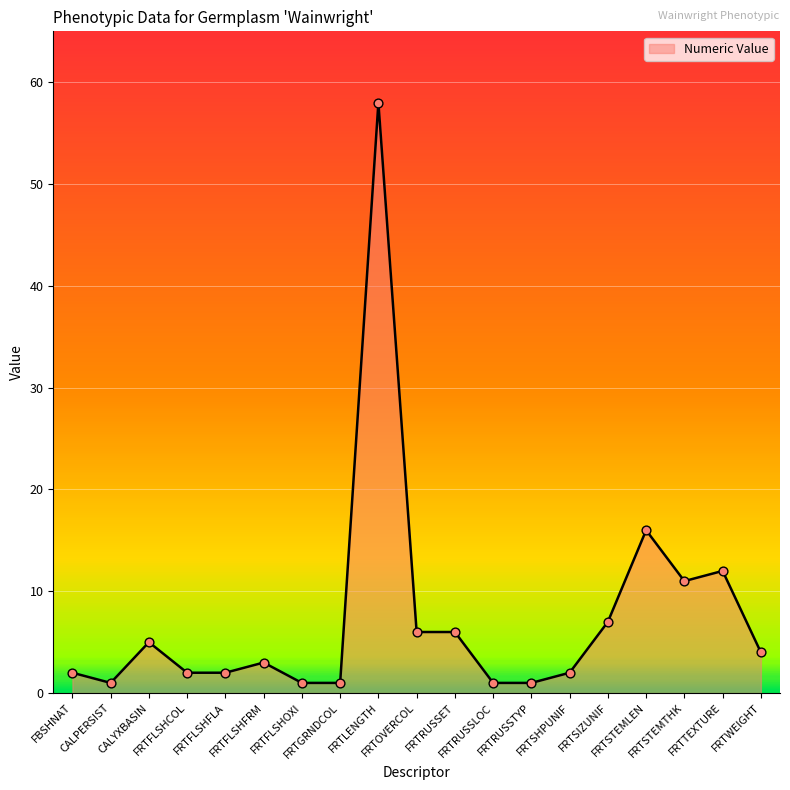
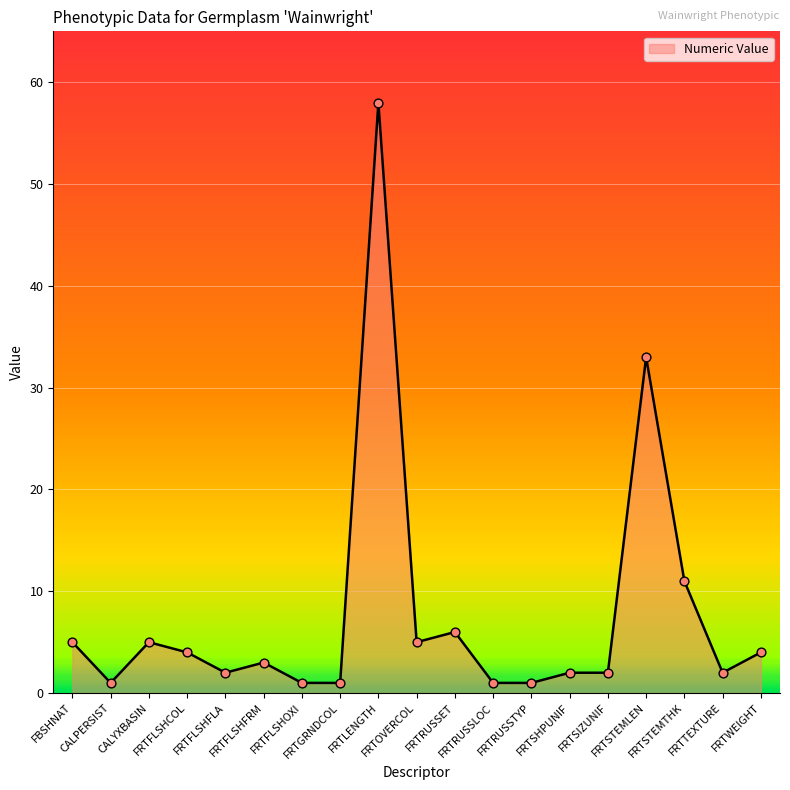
FBSHNAT: 2 -> 5
FRTFLSHCOL: 2 -> 4
FRTOVERCOL: 6 -> 5
FRTSIZUNIF: 7 -> 2
FRTSTEMLEN: 16 -> 33
FRTTEXTURE: 12 -> 2
